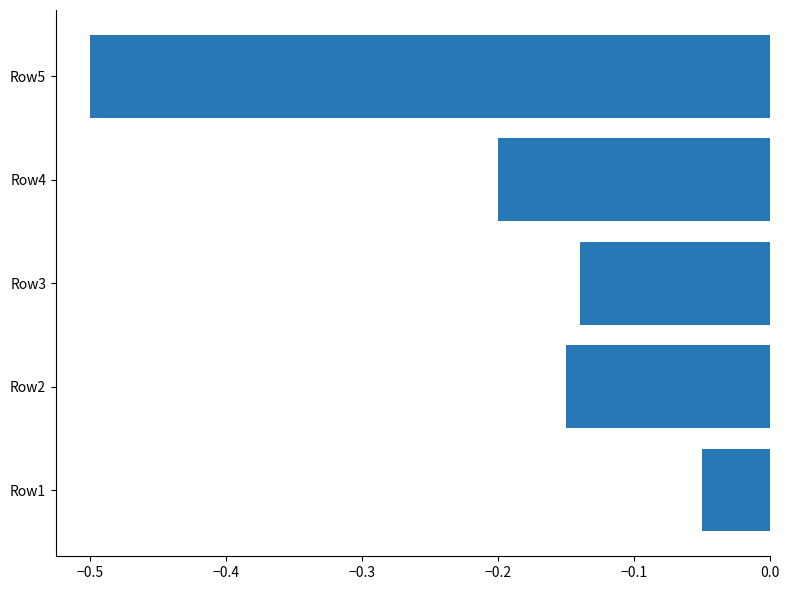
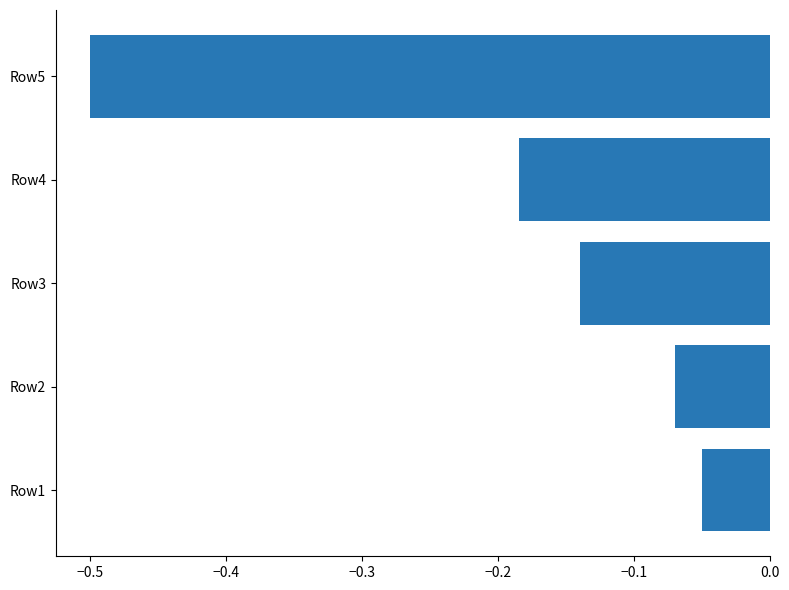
Row4: -0.200 -> -0.185
Row2: -0.150 -> -0.070
